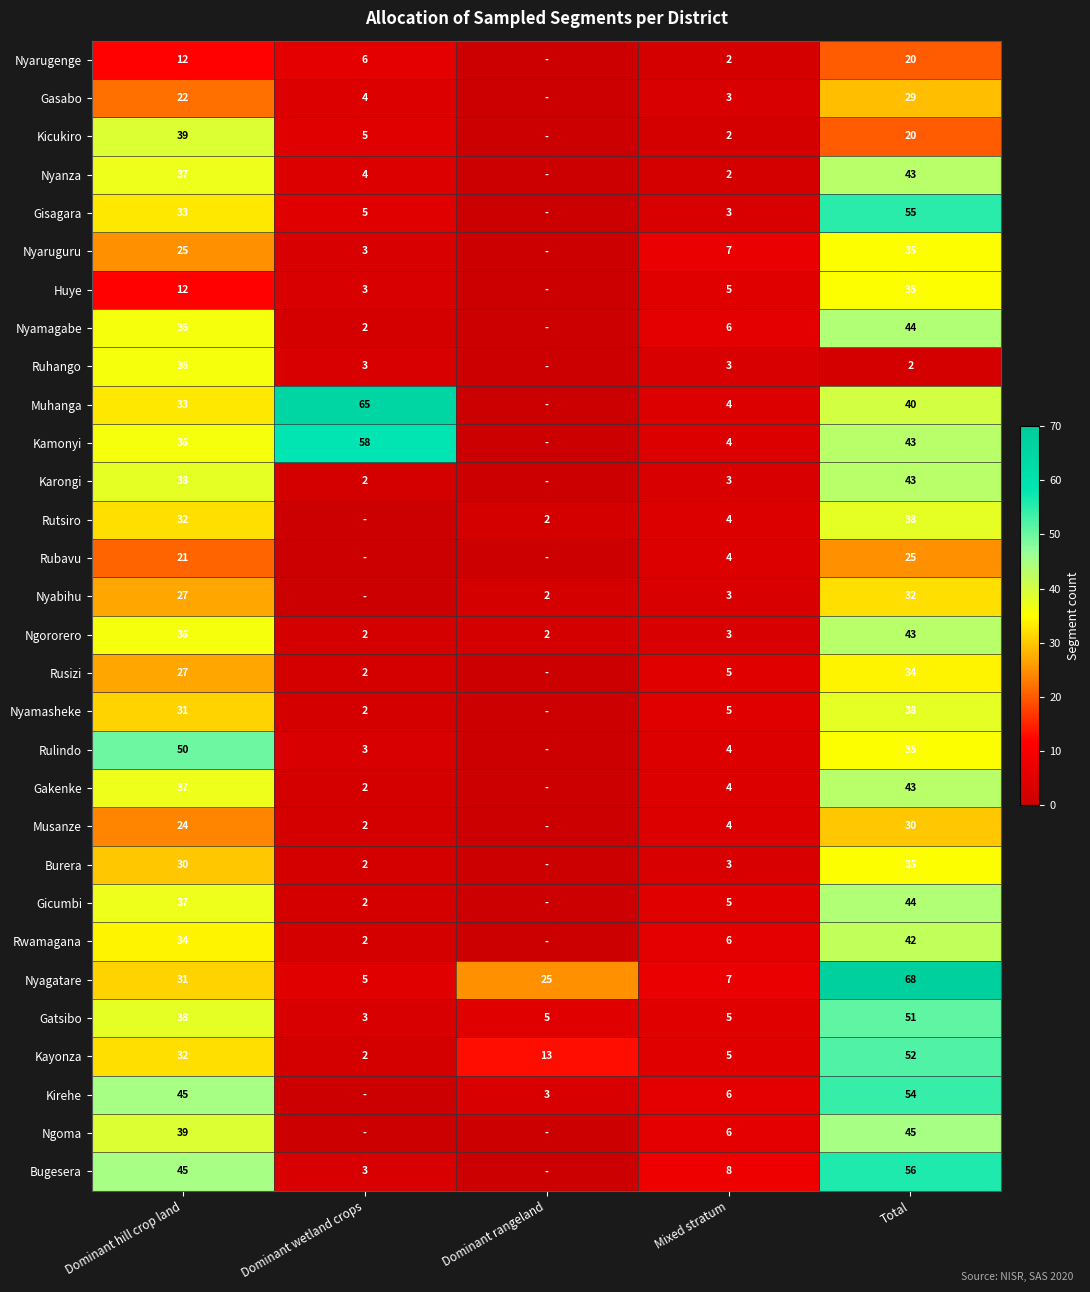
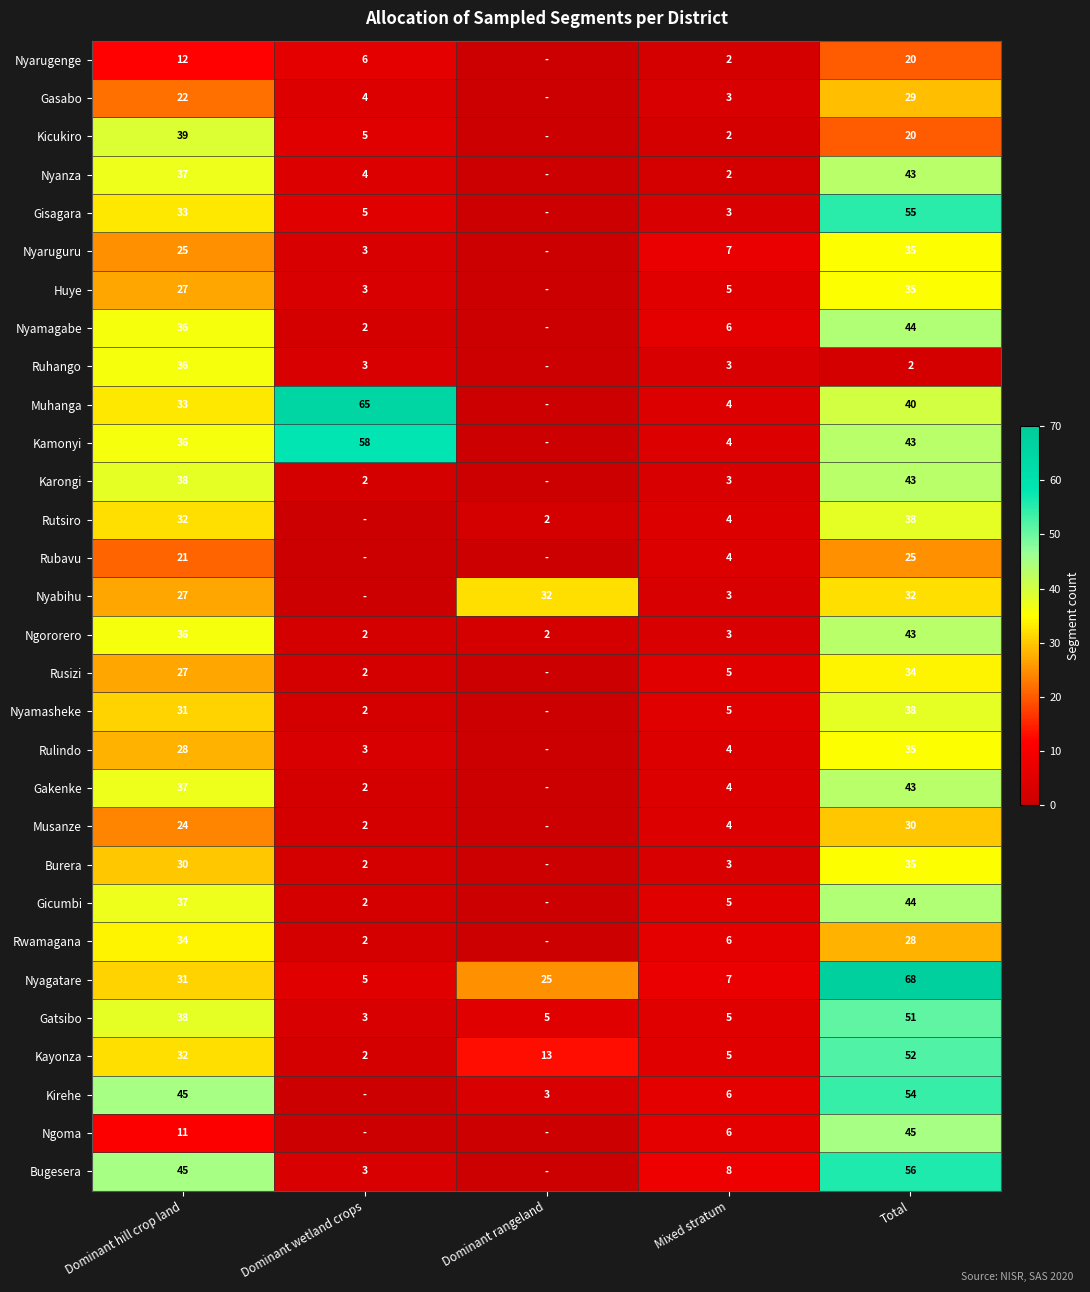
Huye, Dominant hill crop land: 12 -> 27
Nyabihu, Dominant rangeland: 2 -> 32
Rulindo, Dominant hill crop land: 50 -> 28
Rwamagana, Total: 42 -> 28
Ngoma, Dominant hill crop land: 39 -> 11
